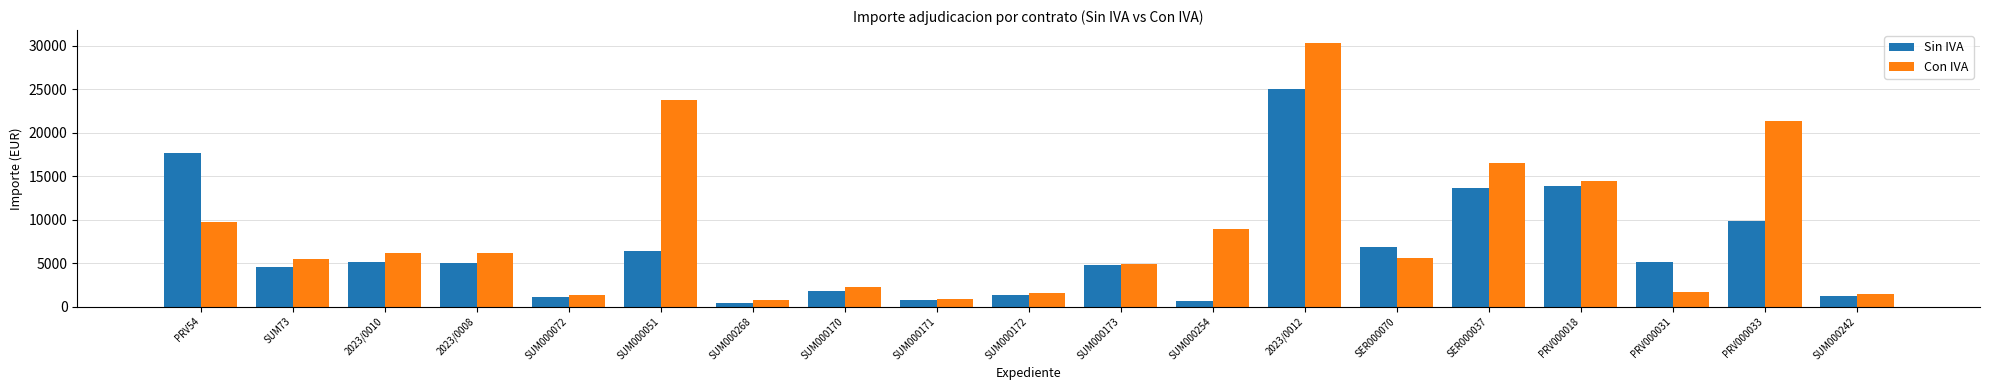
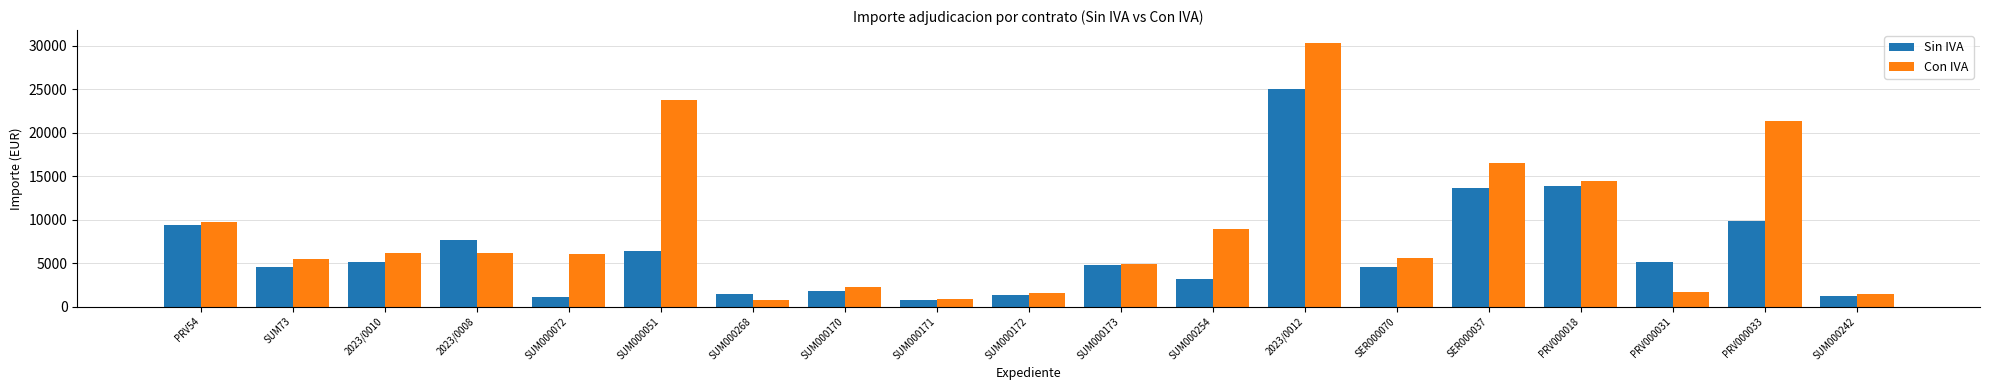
Sin IVA, PRV54: 18000 -> 9000
Sin IVA, 2023/0008: 5000 -> 8000
Con IVA, SUM000072: 1000 -> 6000
Sin IVA, SUM000268: 0 -> 1000
Sin IVA, SUM000254: 1000 -> 3000
Sin IVA, SER000070: 7000 -> 5000
